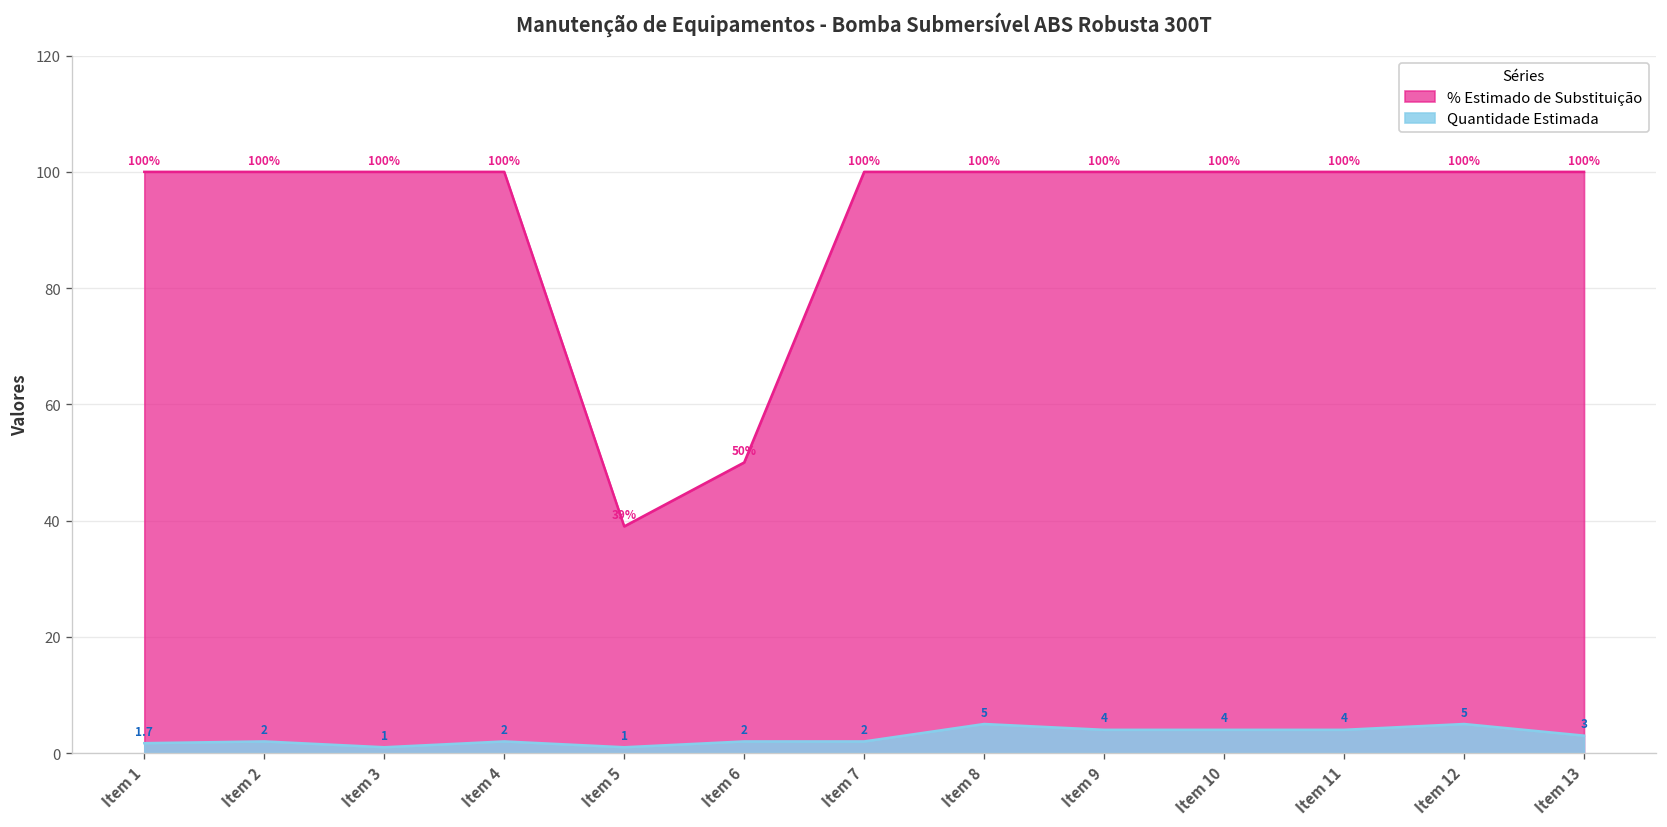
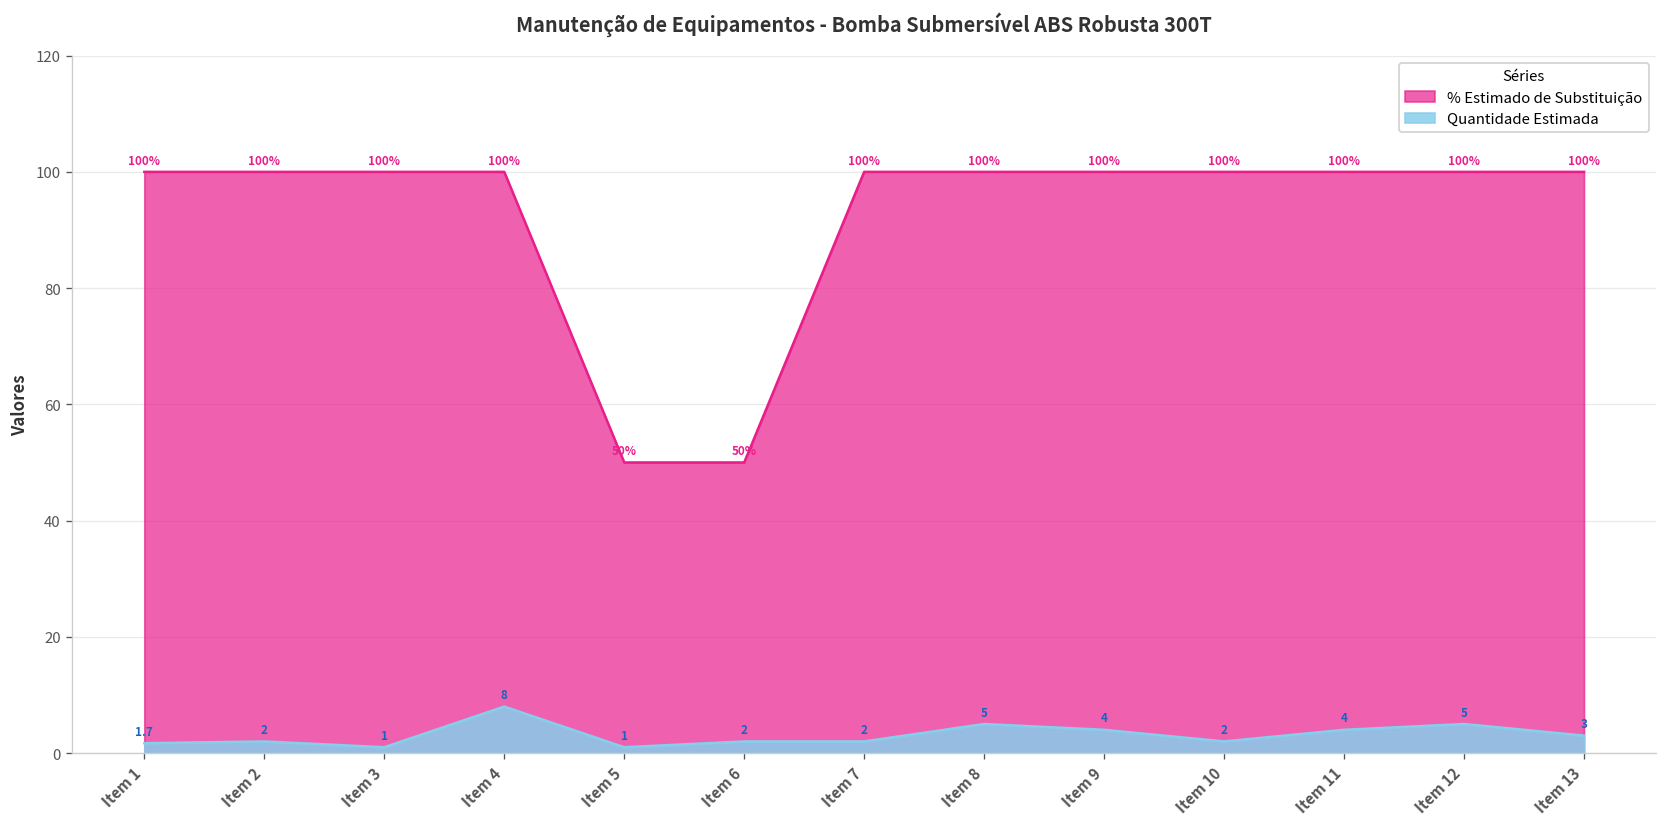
Quantidade Estimada, Item 4: 2 -> 8
% Estimado de Substituição, Item 5: 39% -> 50%
Quantidade Estimada, Item 10: 4 -> 2
